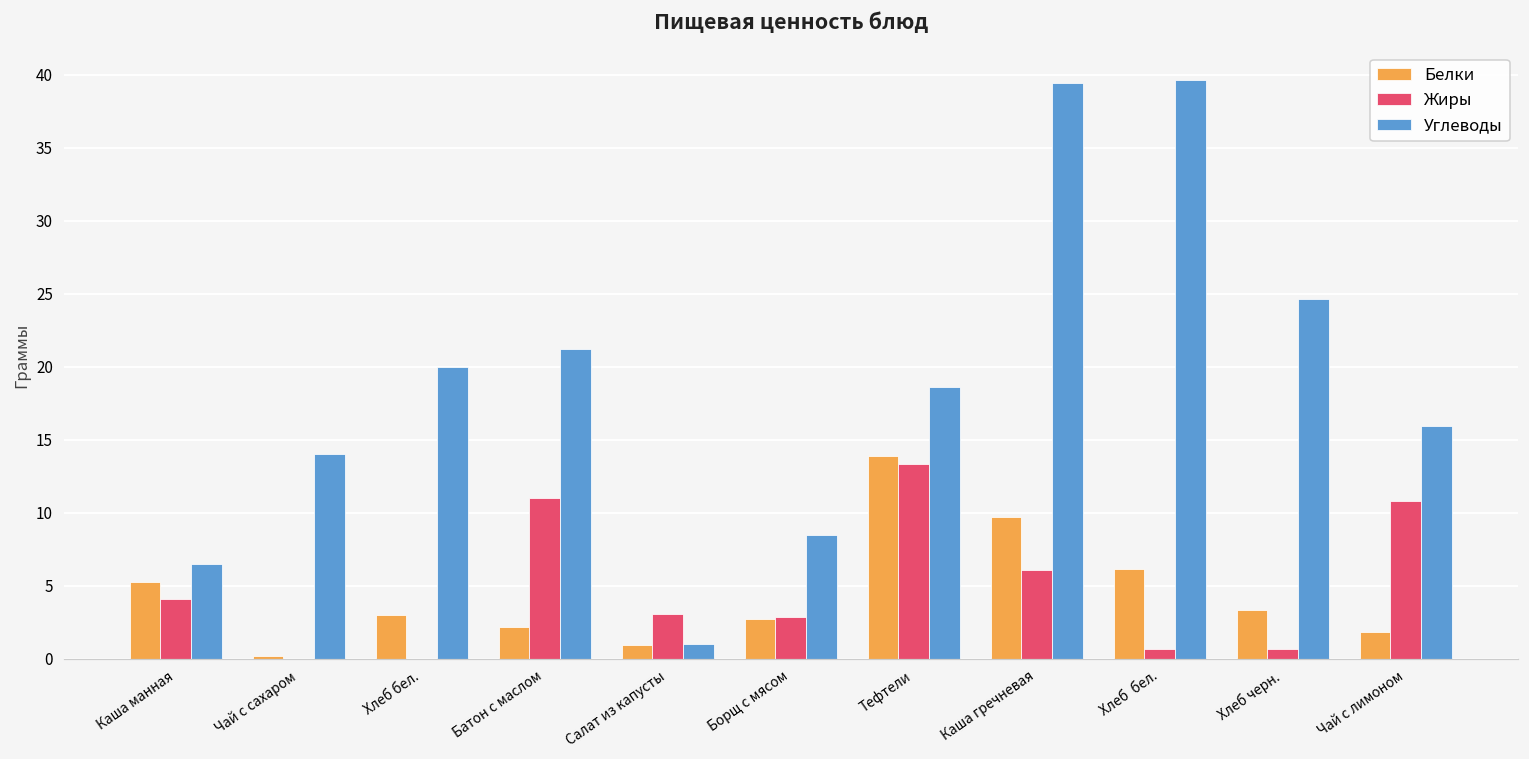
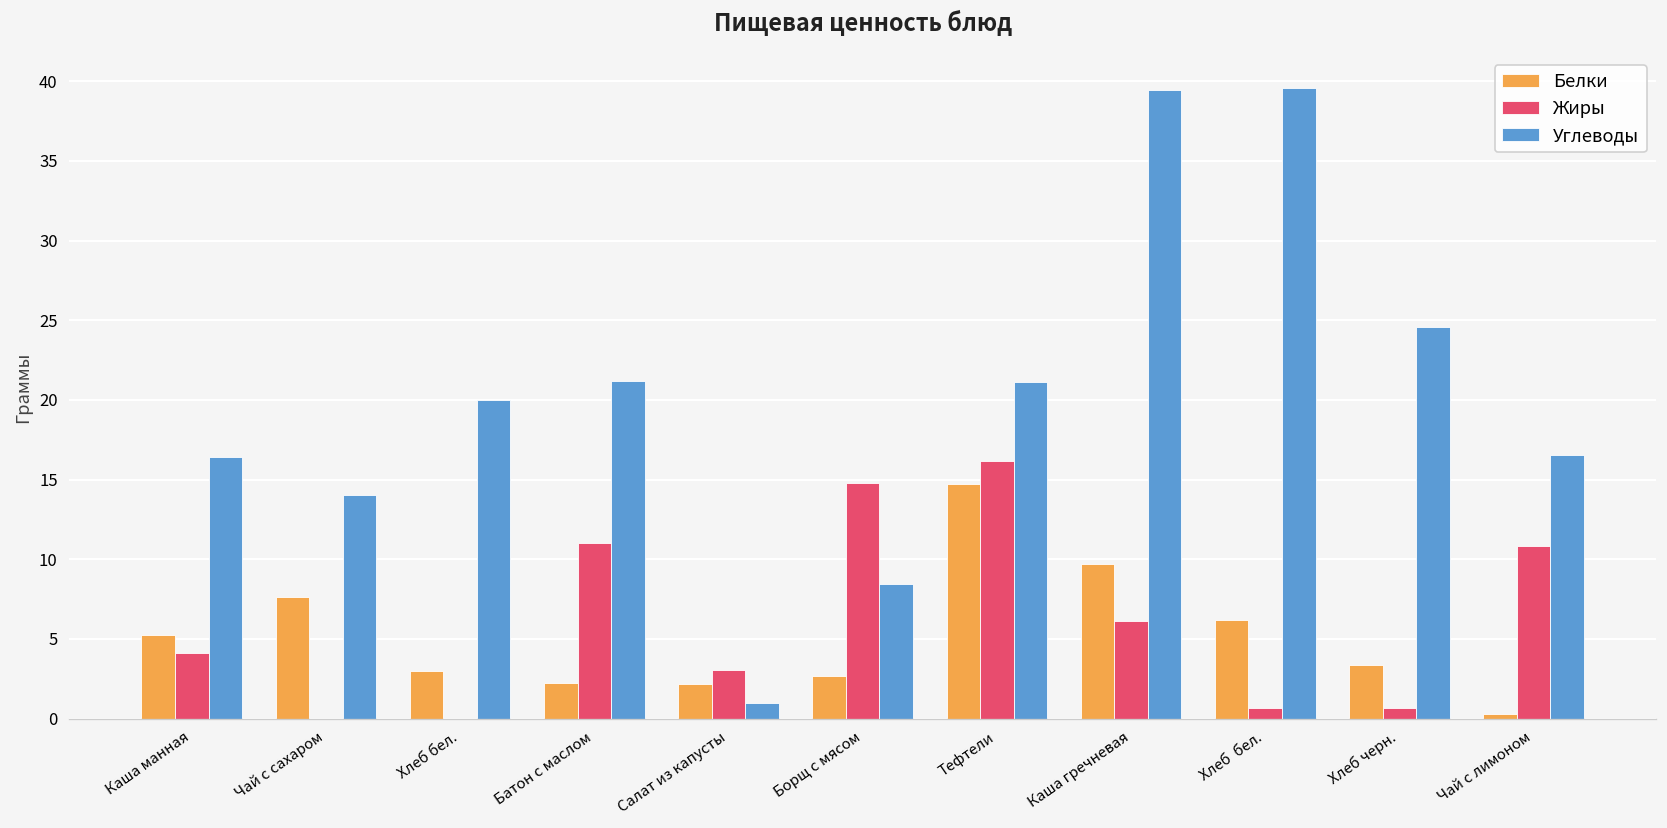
Углеводы, Каша манная: 6.5 -> 16.4
Белки, Чай с сахаром: 0.2 -> 7.6
Белки, Салат из капусты: 1.0 -> 2.2
Жиры, Борщ с мясом: 2.8 -> 14.8
Белки, Тефтели: 13.9 -> 14.7
Жиры, Тефтели: 13.3 -> 16.1
Углеводы, Тефтели: 18.6 -> 21.1
Белки, Чай с лимоном: 1.8 -> 0.3
Углеводы, Чай с лимоном: 15.9 -> 16.5
